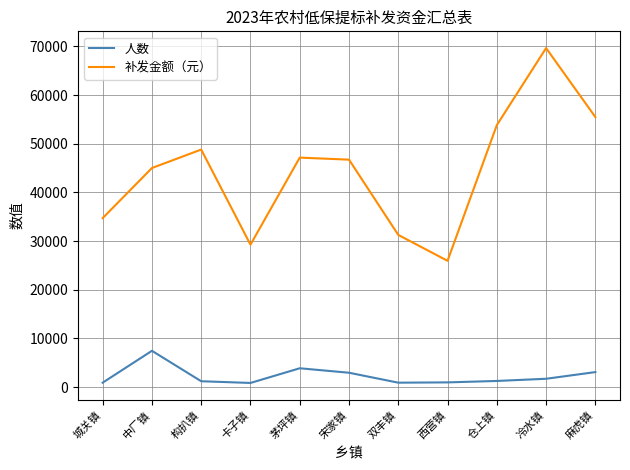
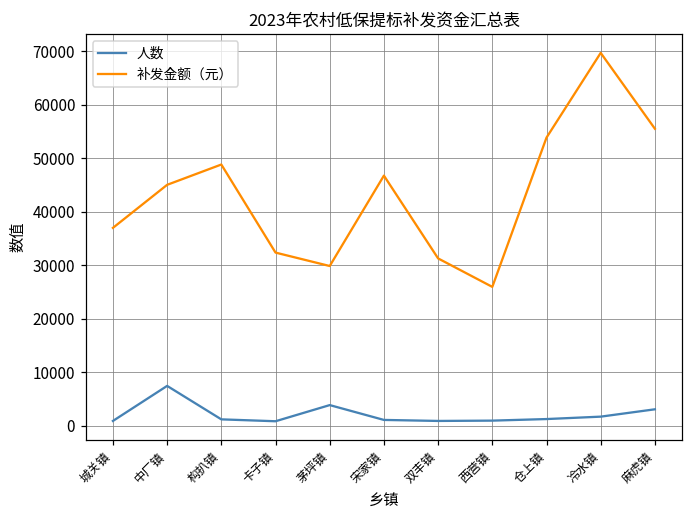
补发金额（元）, 城关镇: 35000 -> 37000
补发金额（元）, 卡子镇: 29000 -> 32000
补发金额（元）, 茅坪镇: 47000 -> 30000
人数, 宋家镇: 3000 -> 1000
